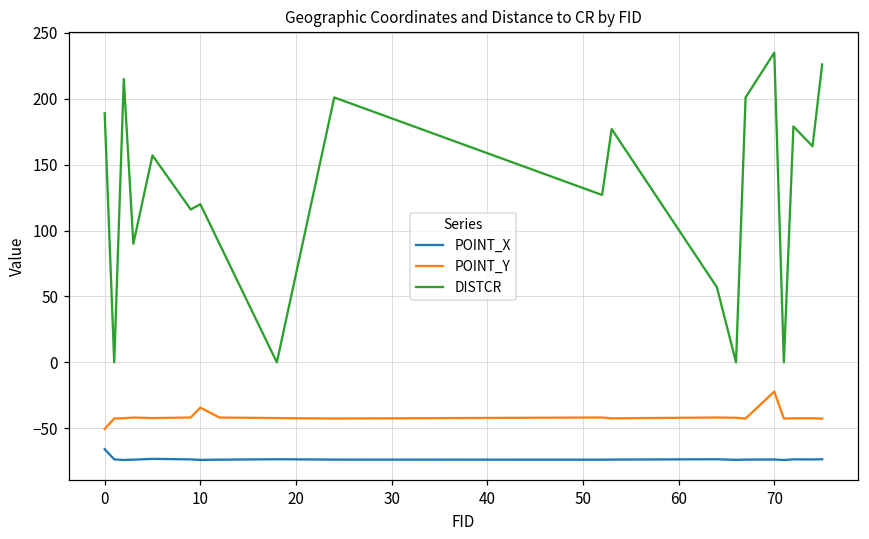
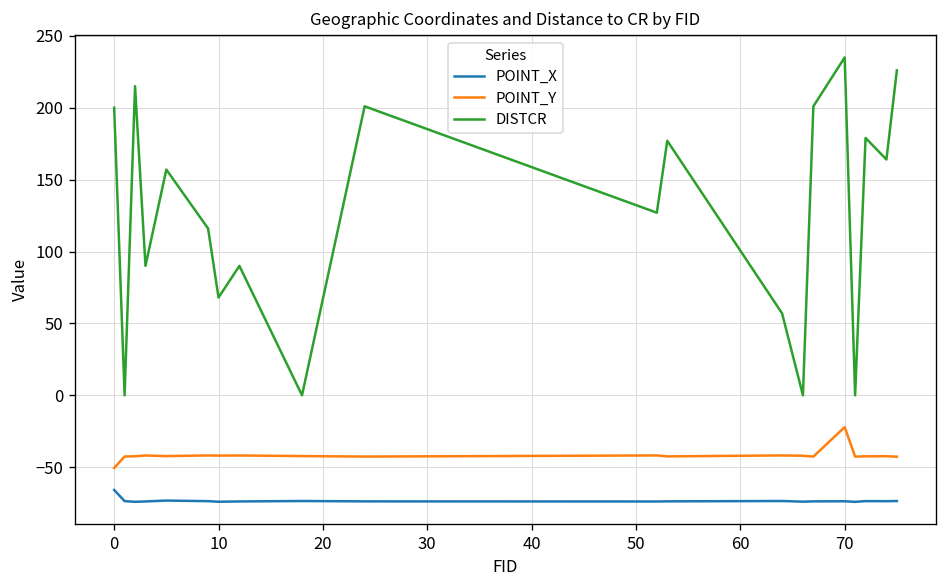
DISTCR, 0: 189 -> 200
POINT_Y, 10: -34 -> -42
DISTCR, 10: 120 -> 68
